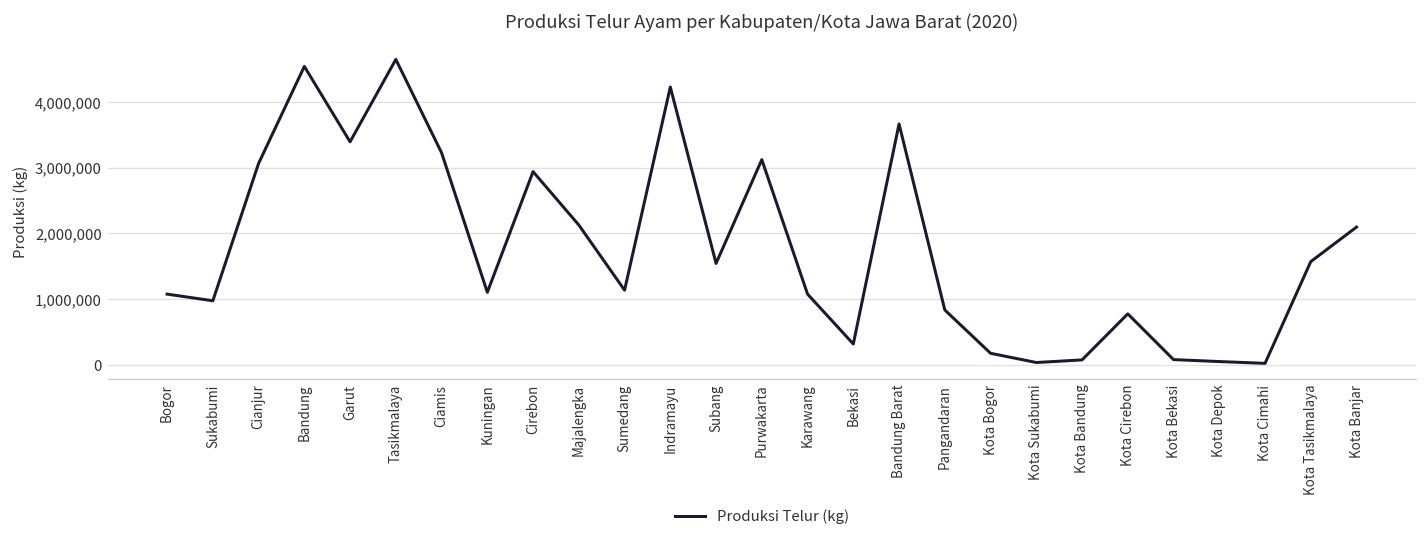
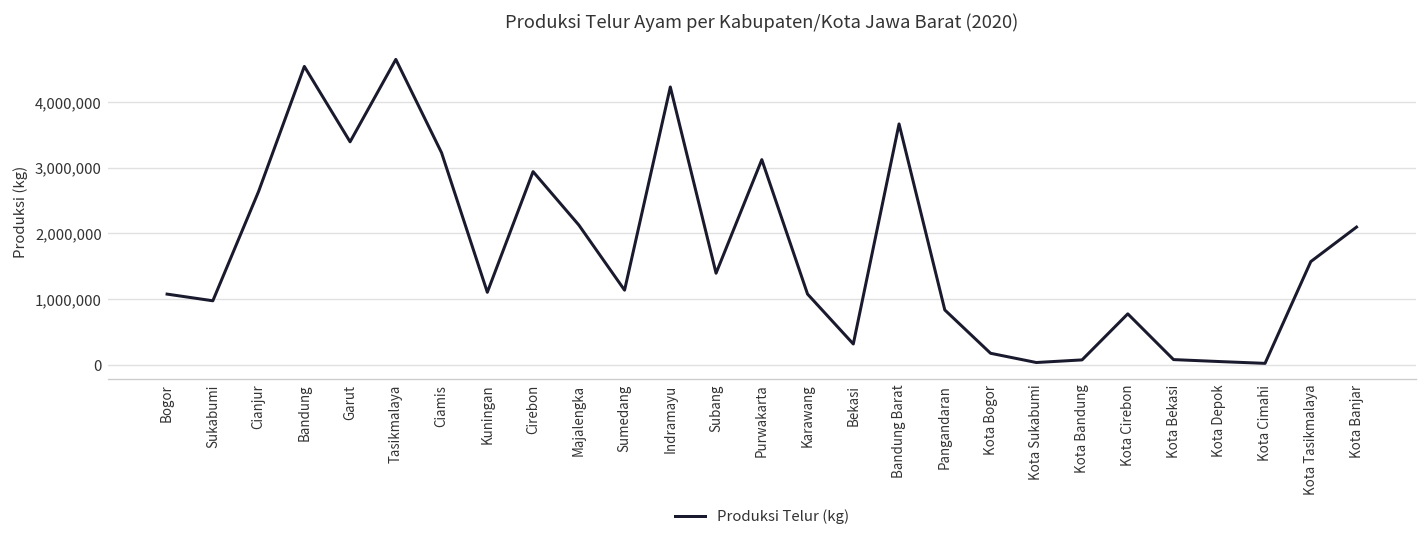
Cianjur: 3,100,000 -> 2,600,000
Subang: 1,500,000 -> 1,400,000
